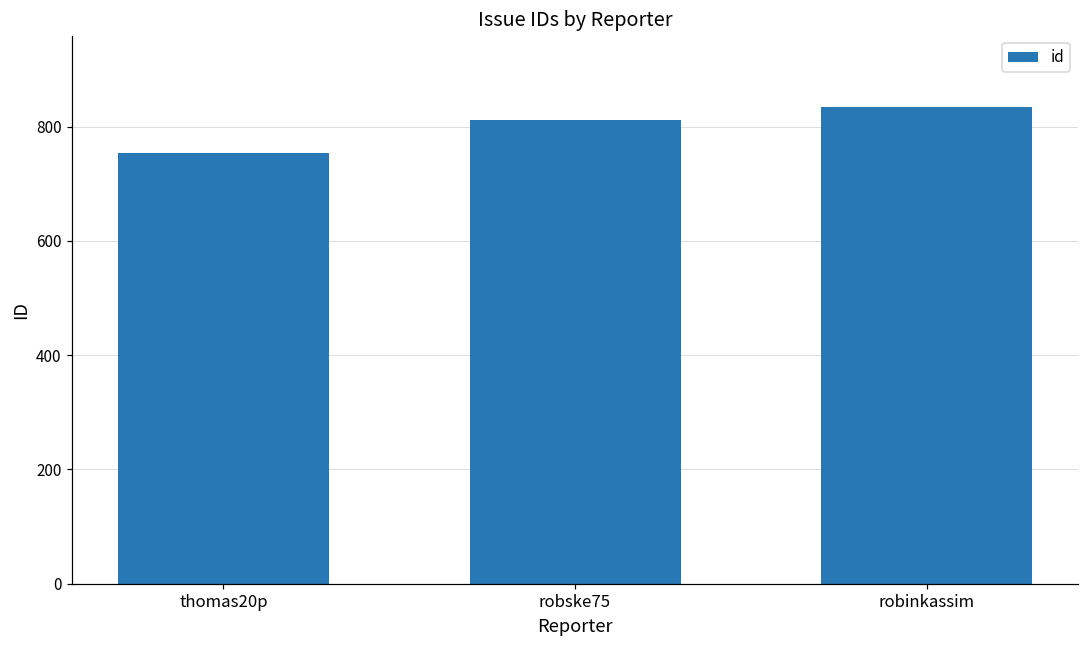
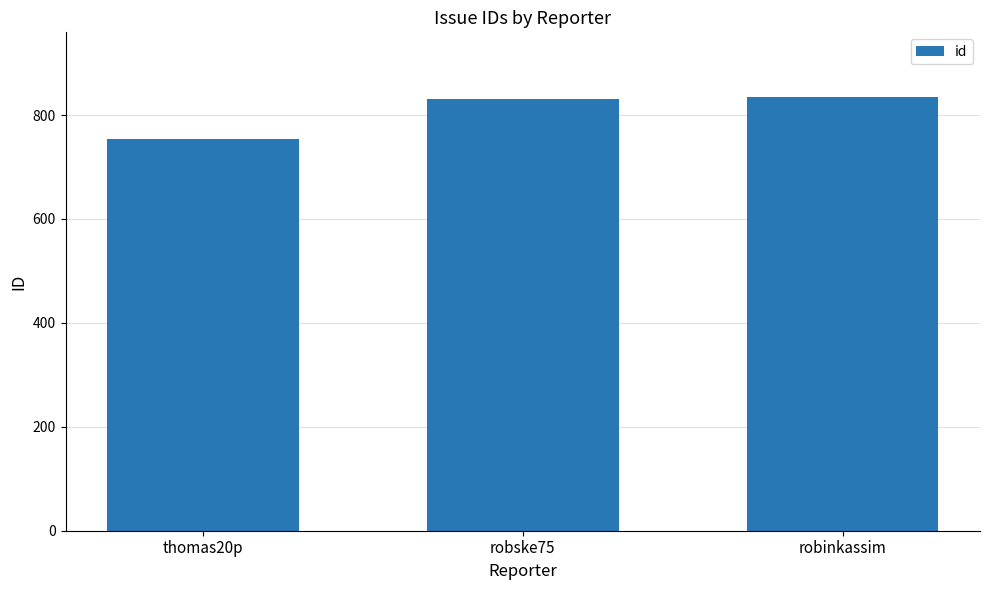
robske75: 810 -> 830
